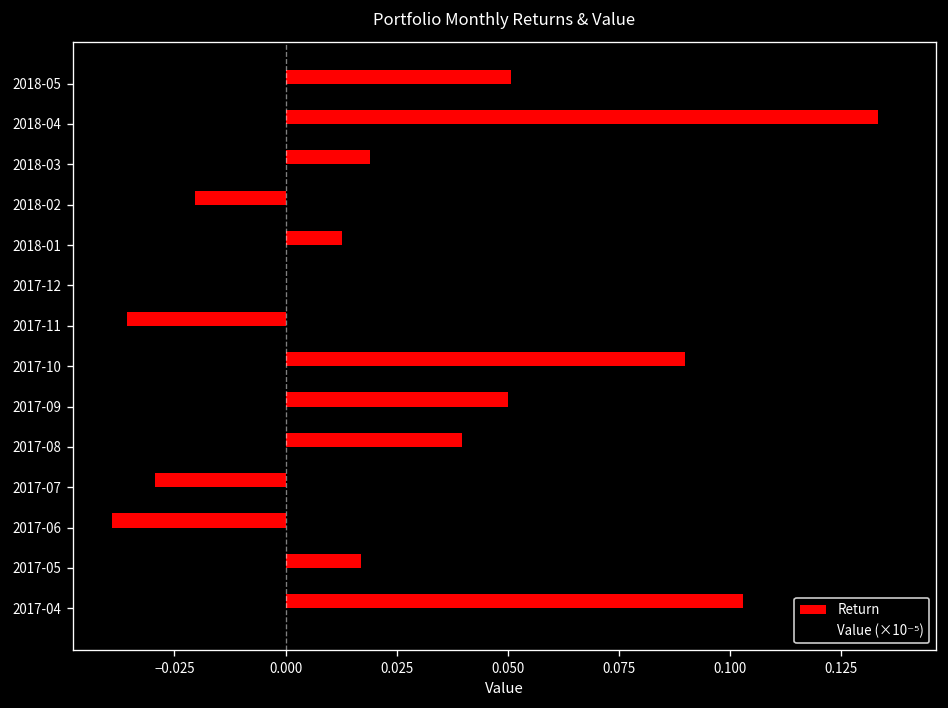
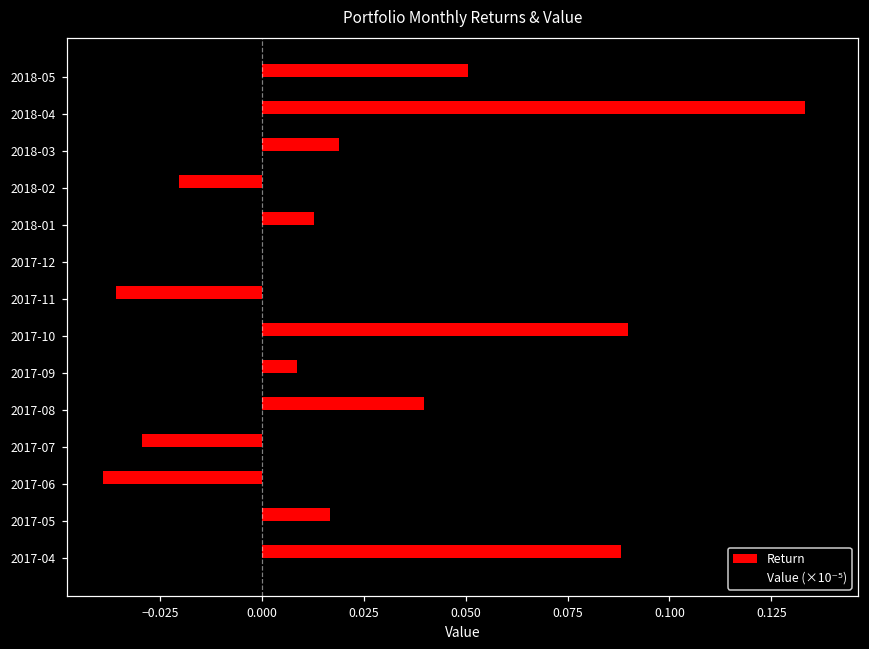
Return, 2017-09: 0.050 -> 0.009
Return, 2017-04: 0.103 -> 0.088
